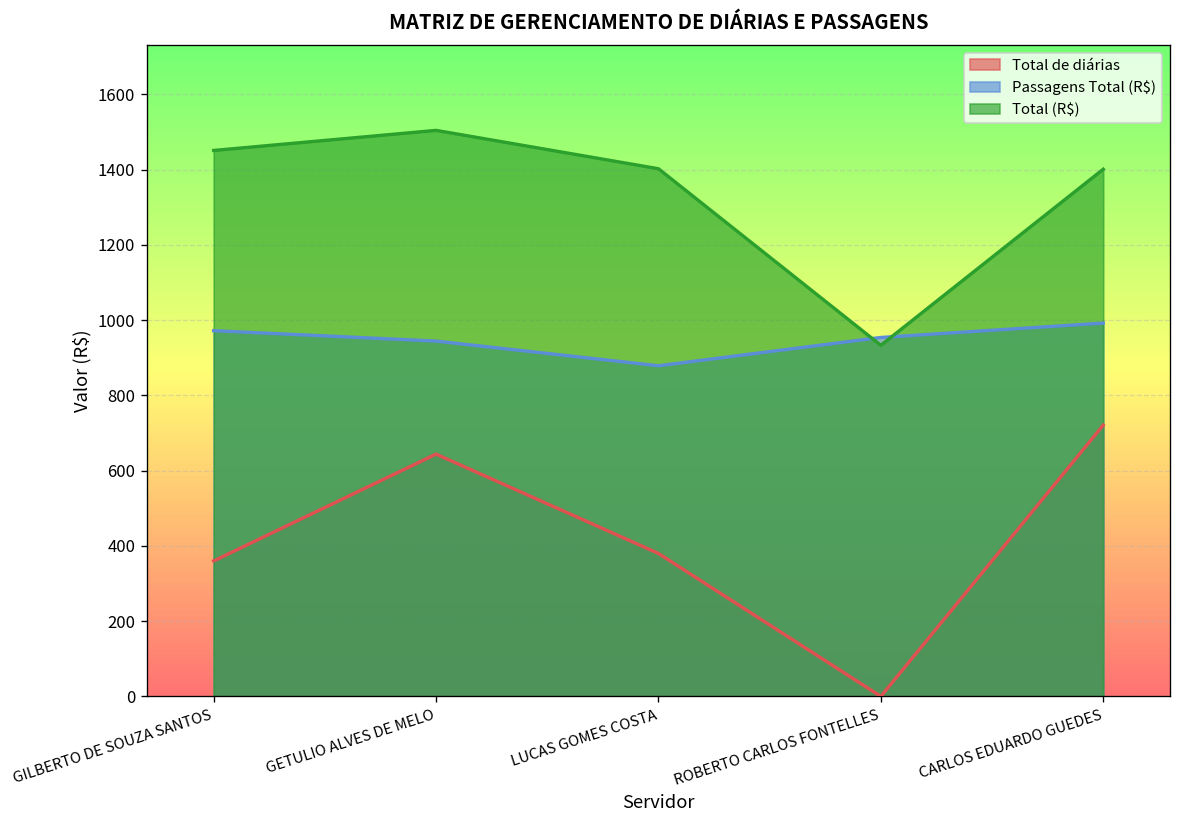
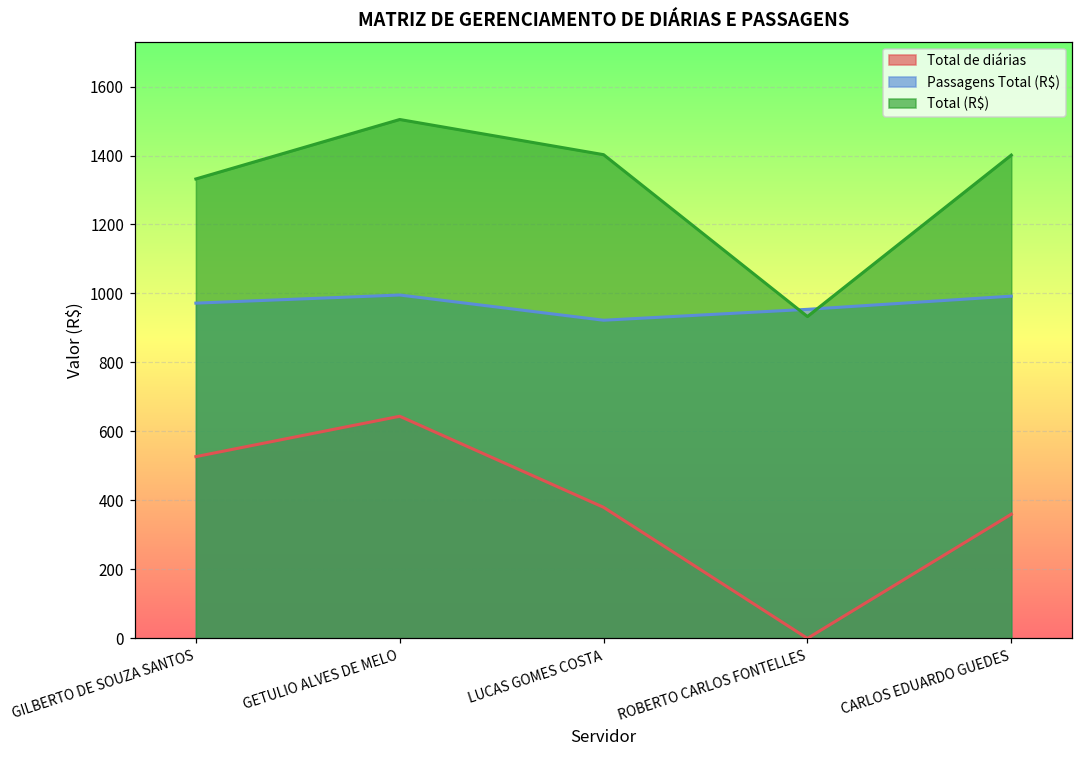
Total de diárias, GILBERTO DE SOUZA SANTOS: 360 -> 530
Total (R$), GILBERTO DE SOUZA SANTOS: 1450 -> 1330
Passagens Total (R$), GETULIO ALVES DE MELO: 940 -> 1000
Passagens Total (R$), LUCAS GOMES COSTA: 880 -> 920
Total de diárias, CARLOS EDUARDO GUEDES: 720 -> 360
